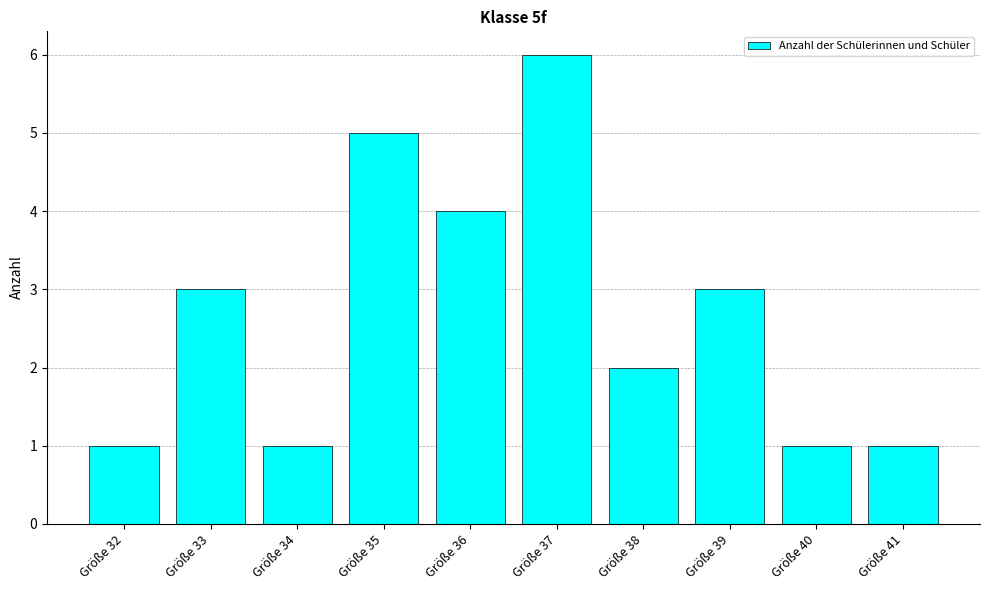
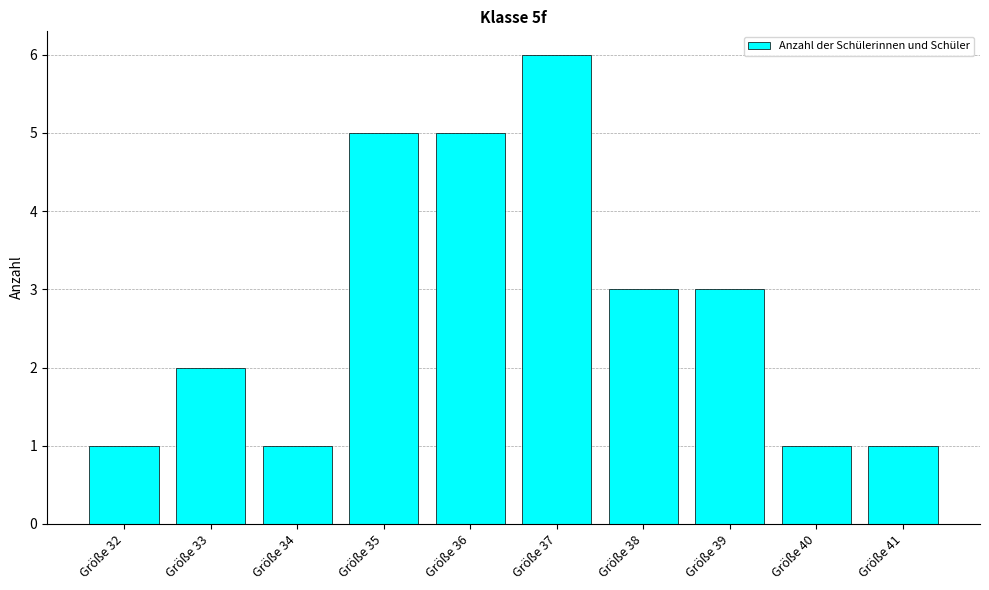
Größe 33: 3 -> 2
Größe 36: 4 -> 5
Größe 38: 2 -> 3
